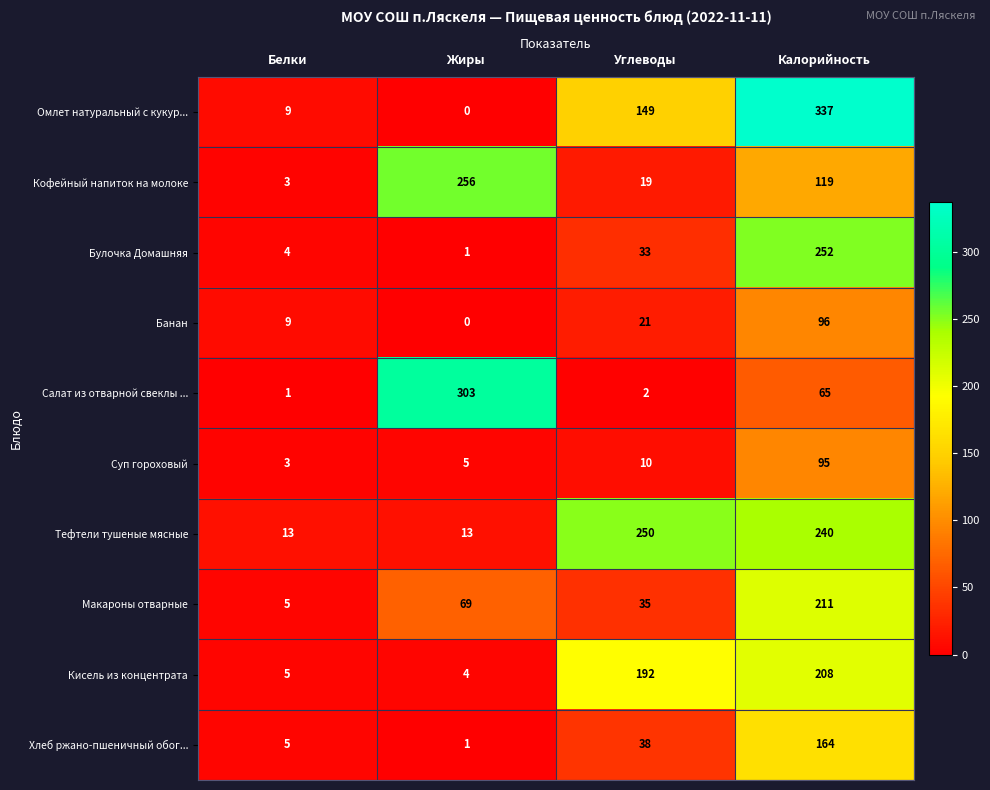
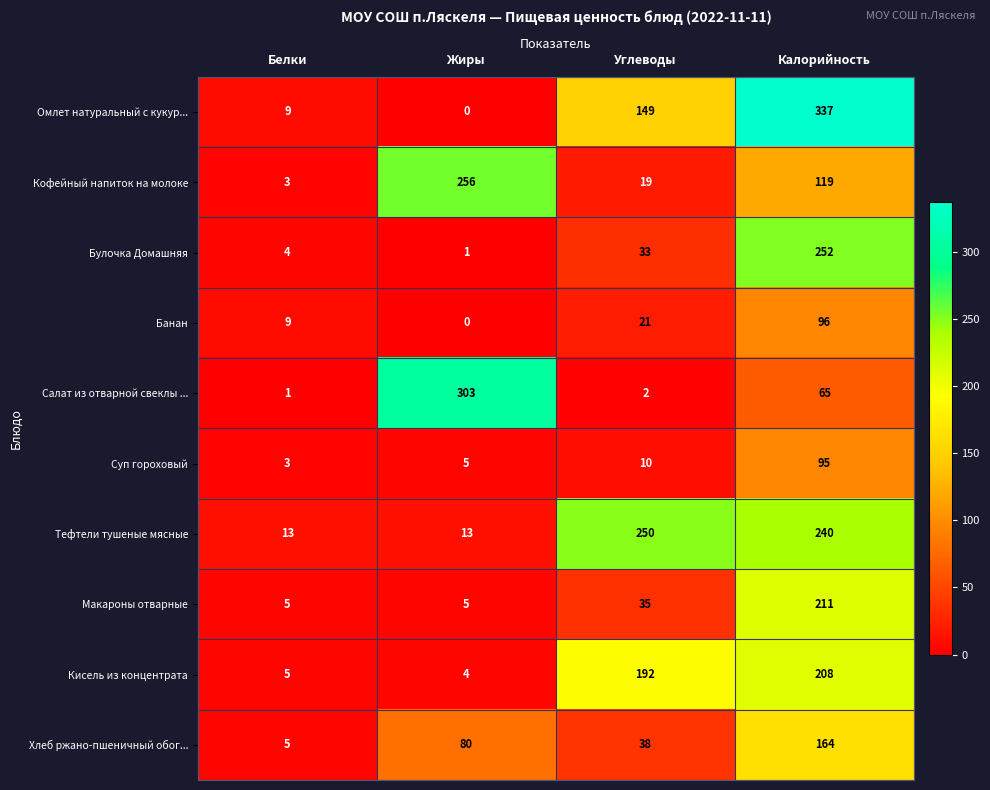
Макароны отварные, Жиры: 69 -> 5
Хлеб ржано-пшеничный обог..., Жиры: 1 -> 80
